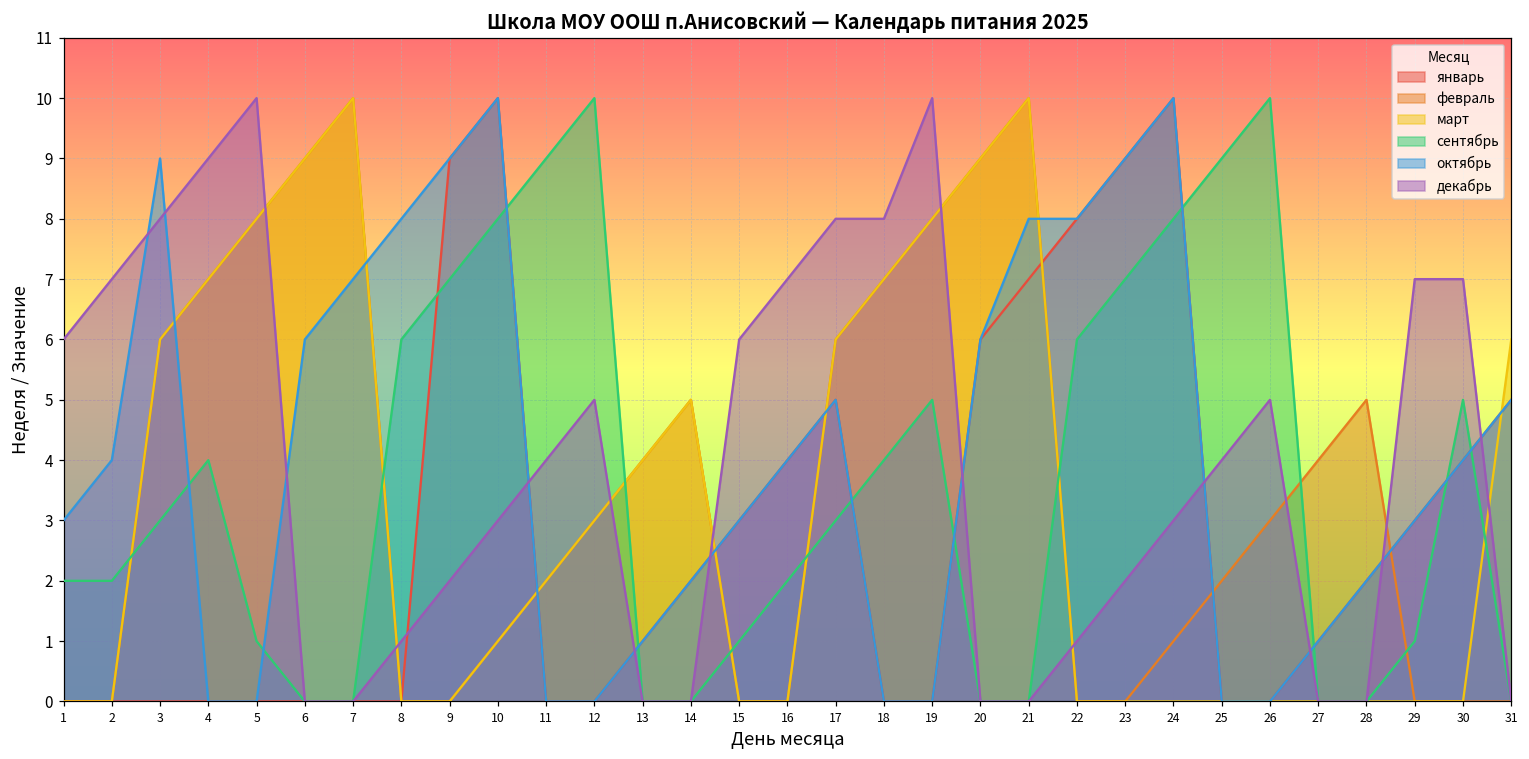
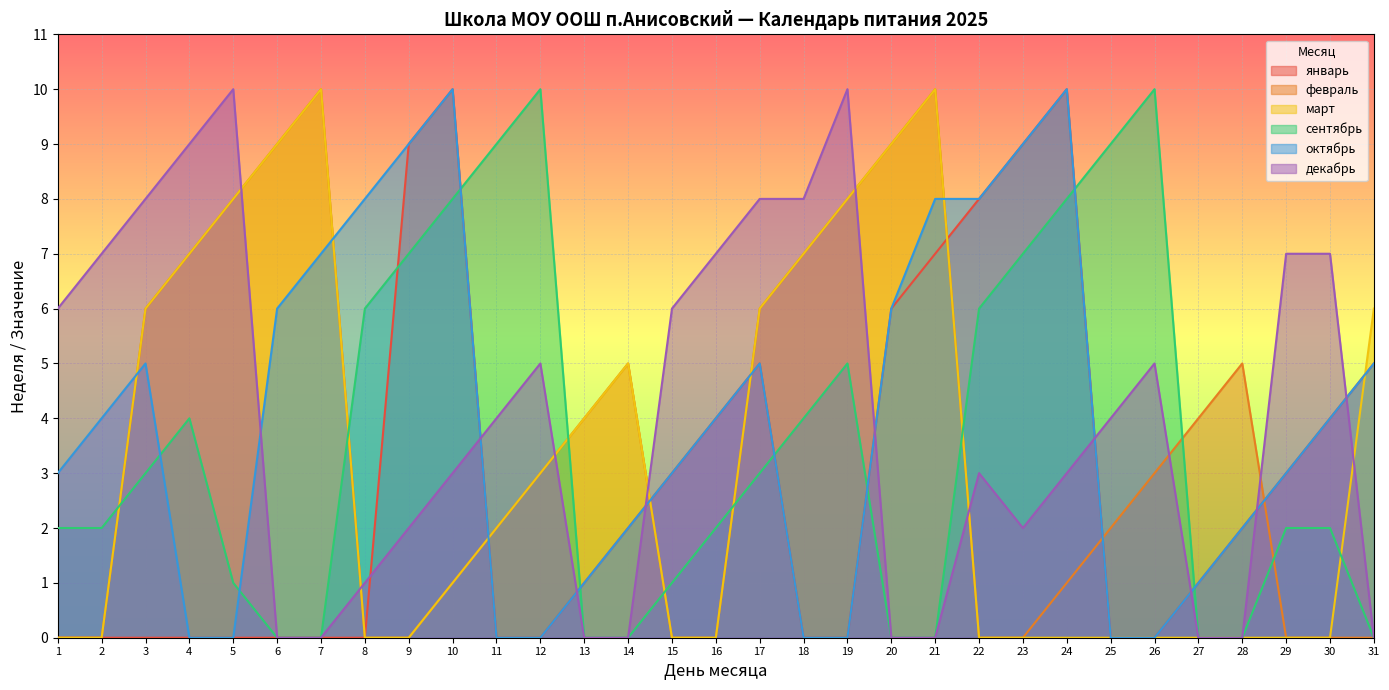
октябрь, 3: 9 -> 5
декабрь, 22: 1 -> 3
сентябрь, 29: 1 -> 2
сентябрь, 30: 5 -> 2
